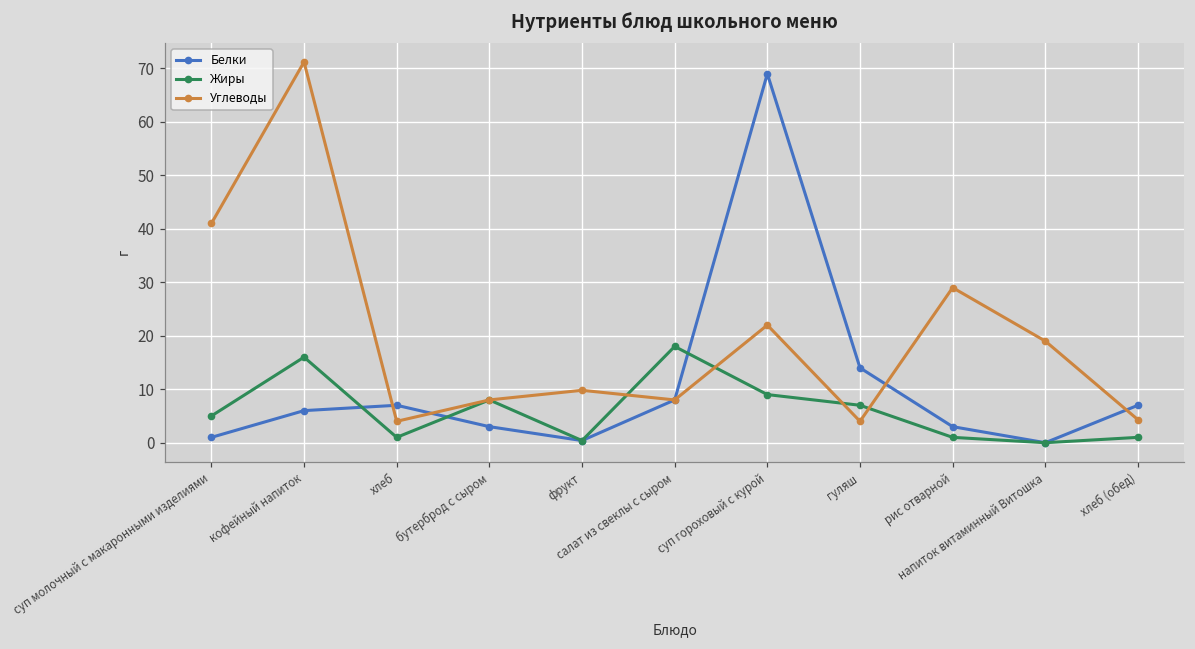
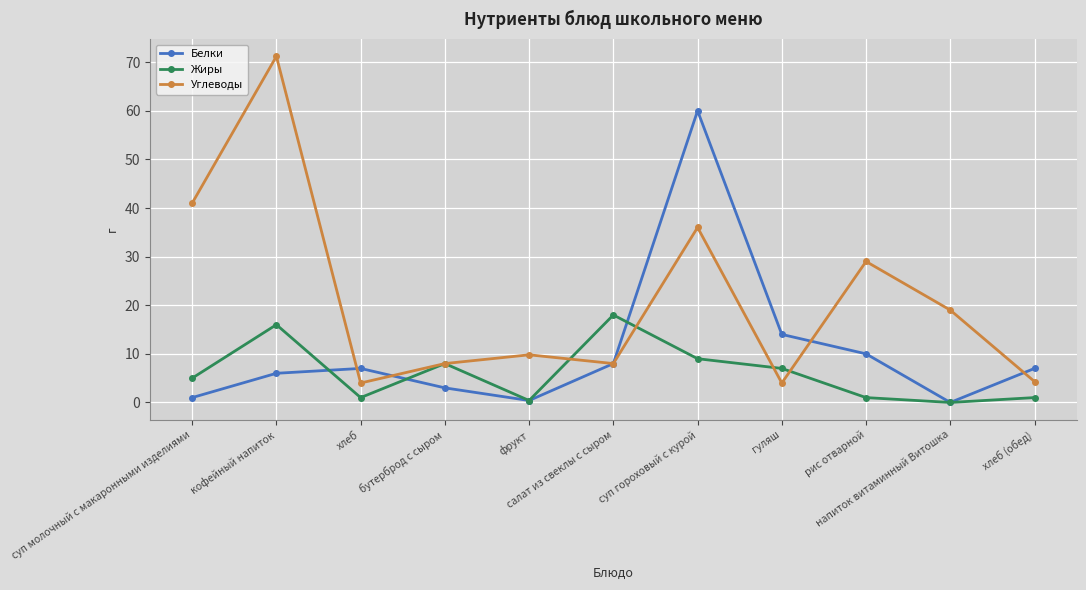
Белки, суп гороховый с курой: 69 -> 60
Углеводы, суп гороховый с курой: 22 -> 36
Белки, рис отварной: 3 -> 10
